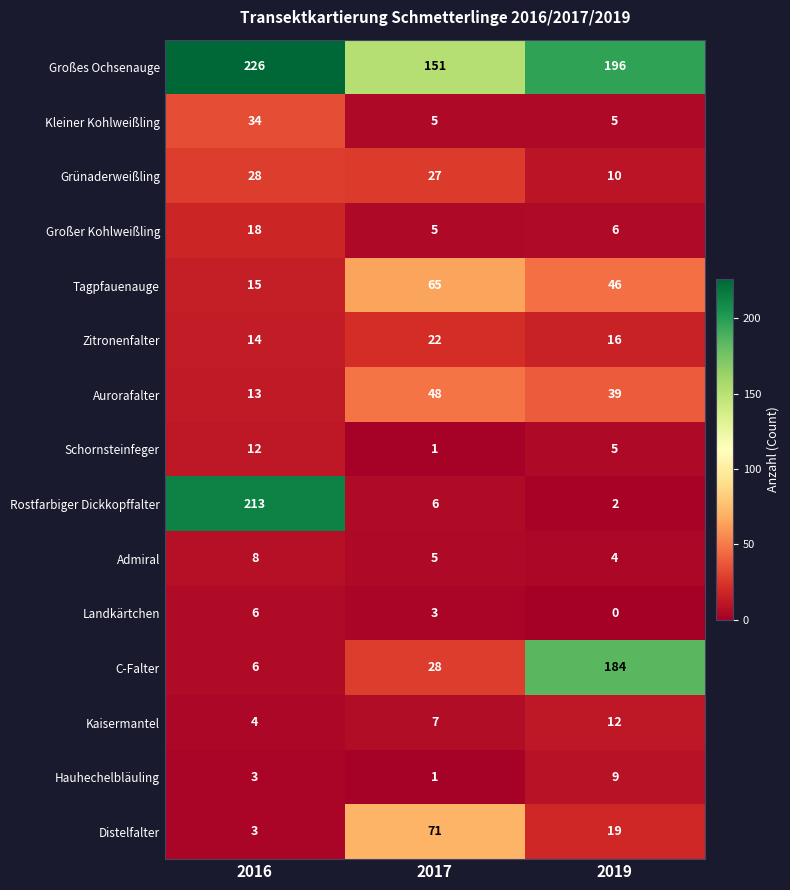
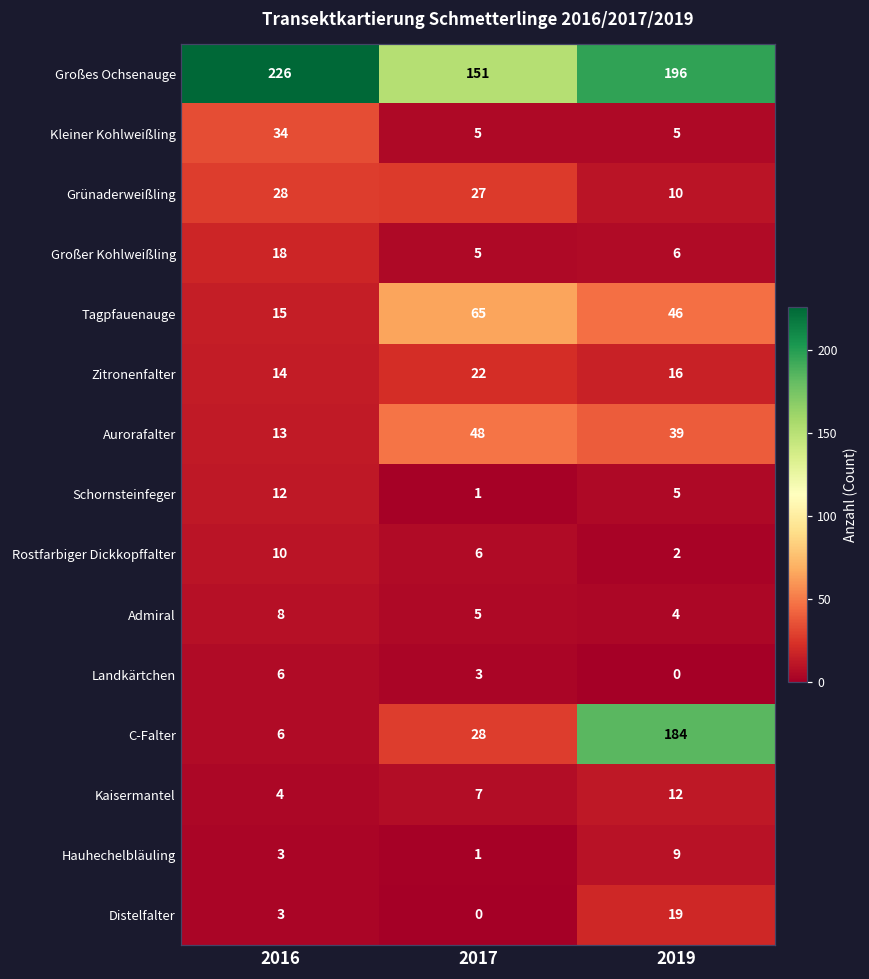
Rostfarbiger Dickkopffalter, 2016: 213 -> 10
Distelfalter, 2017: 71 -> 0
